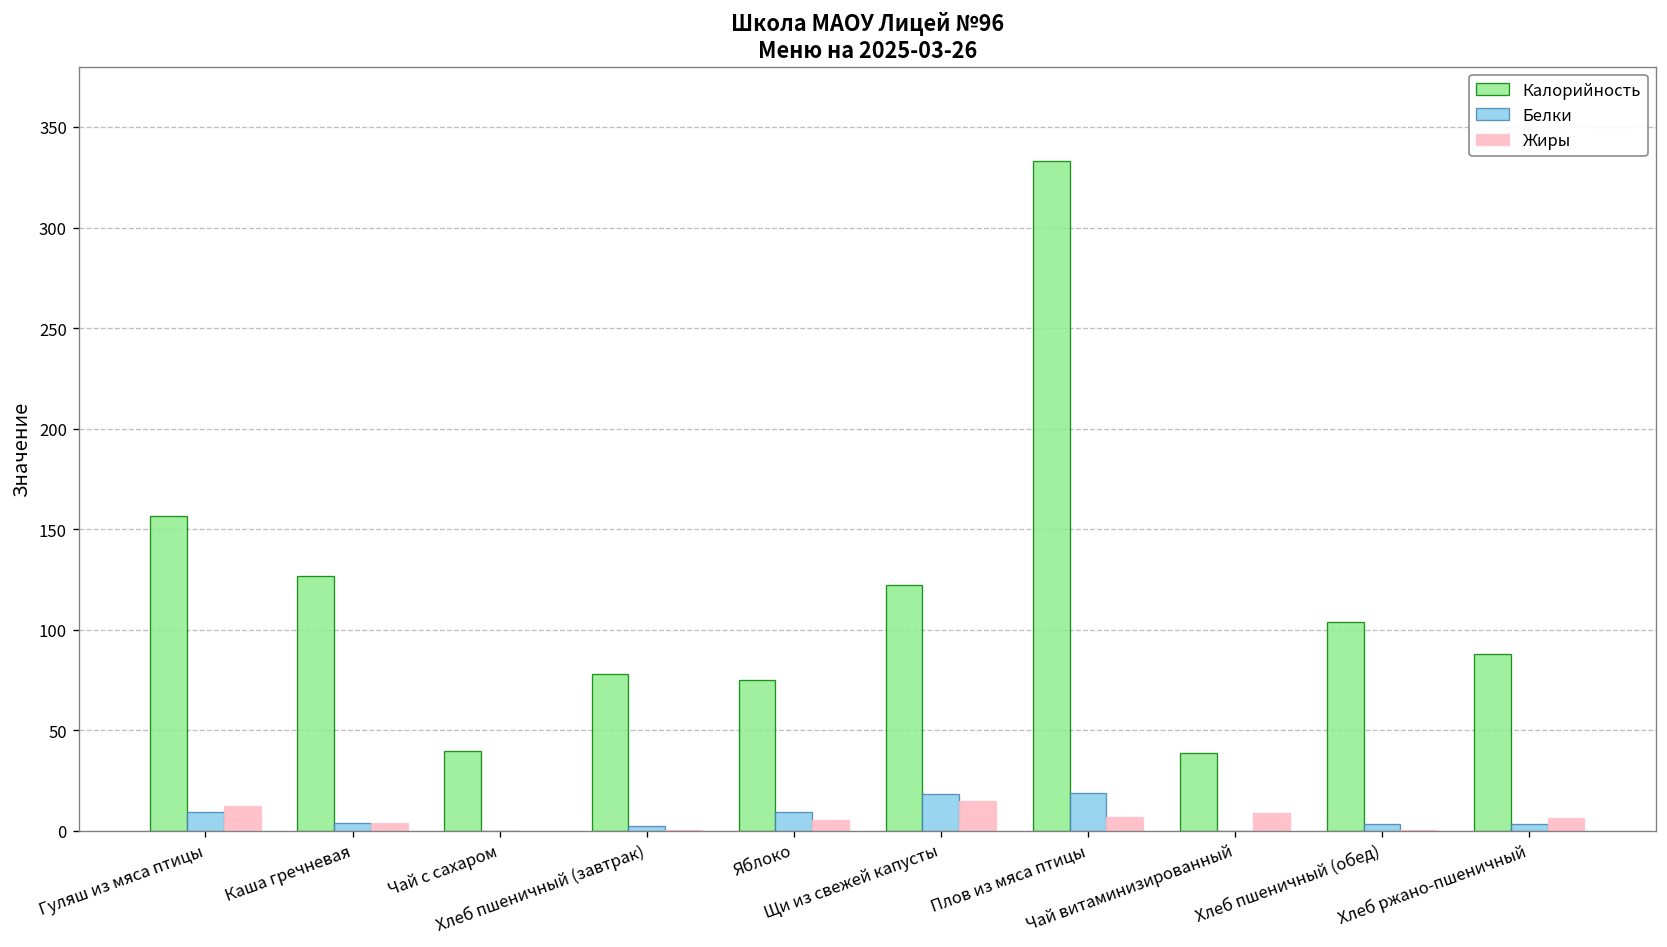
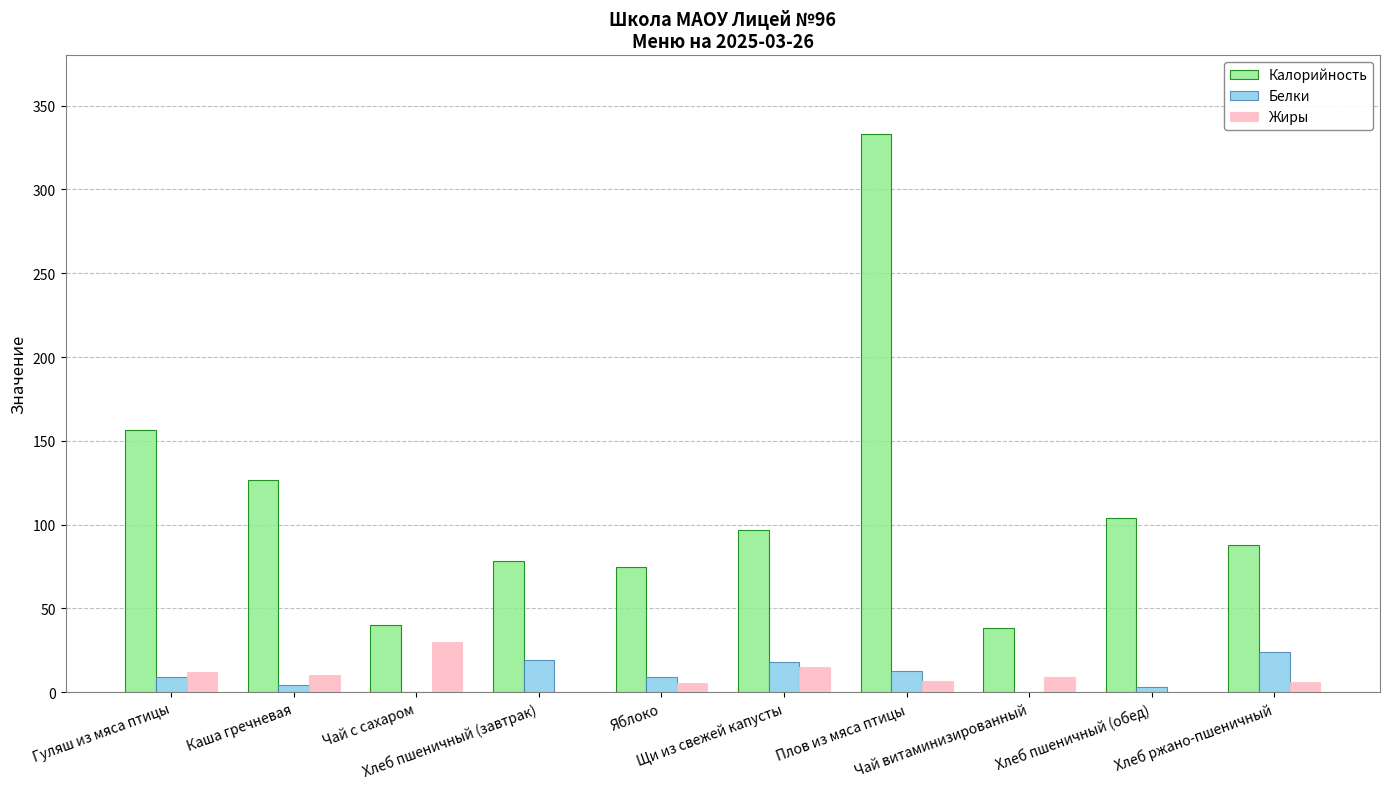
Жиры, Каша гречневая: 4 -> 10
Жиры, Чай с сахаром: 0 -> 30
Белки, Хлеб пшеничный (завтрак): 2 -> 19
Калорийность, Щи из свежей капусты: 122 -> 97
Белки, Плов из мяса птицы: 19 -> 13
Белки, Хлеб ржано-пшеничный: 4 -> 24
